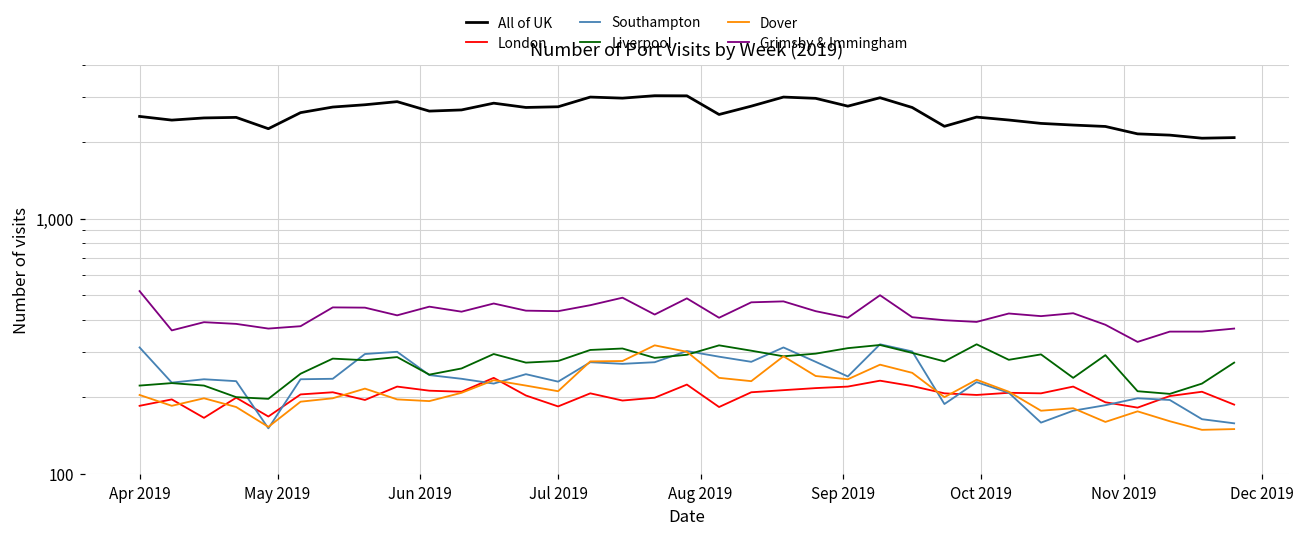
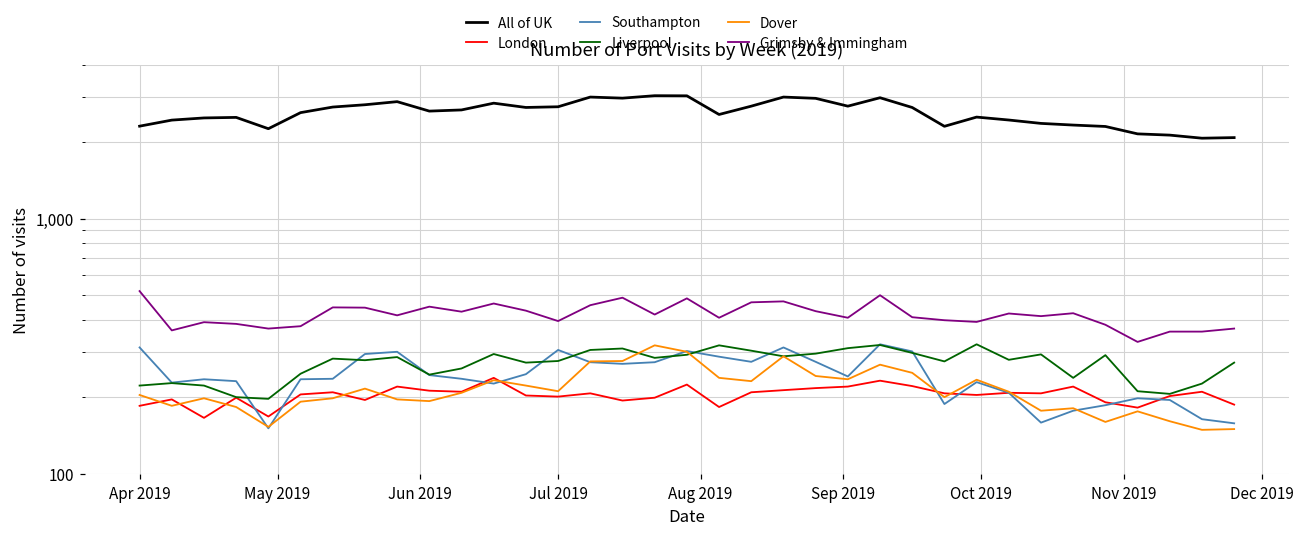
All of UK, Apr 2019: 2,500 -> 2,300
London, Jul 2019: 180 -> 200
Southampton, Jul 2019: 230 -> 310
Grimsby & Immingham, Jul 2019: 430 -> 400
